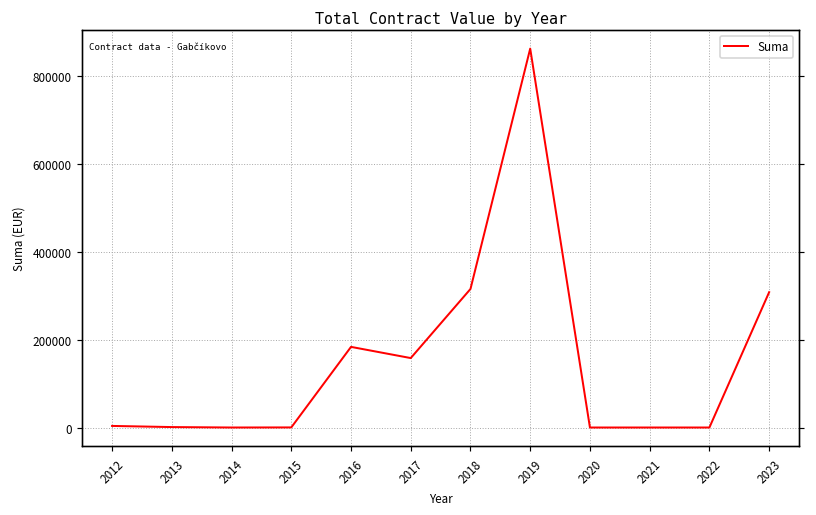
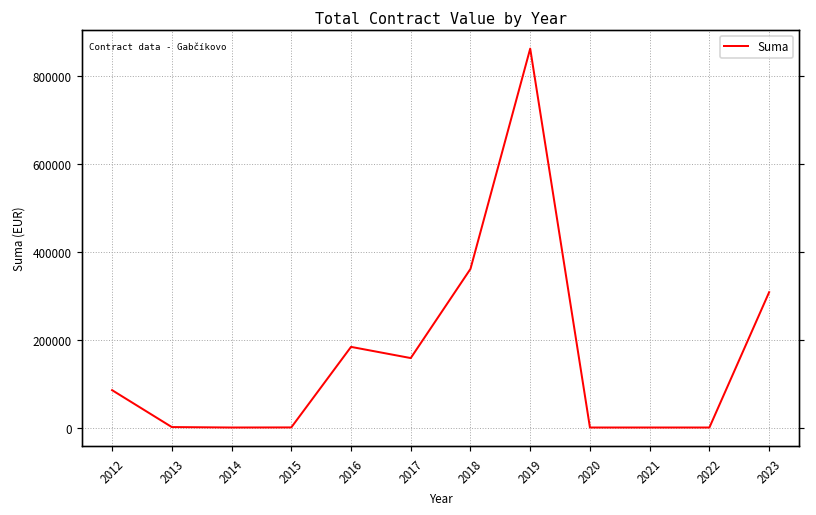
2012: 0 -> 90000
2018: 320000 -> 360000
